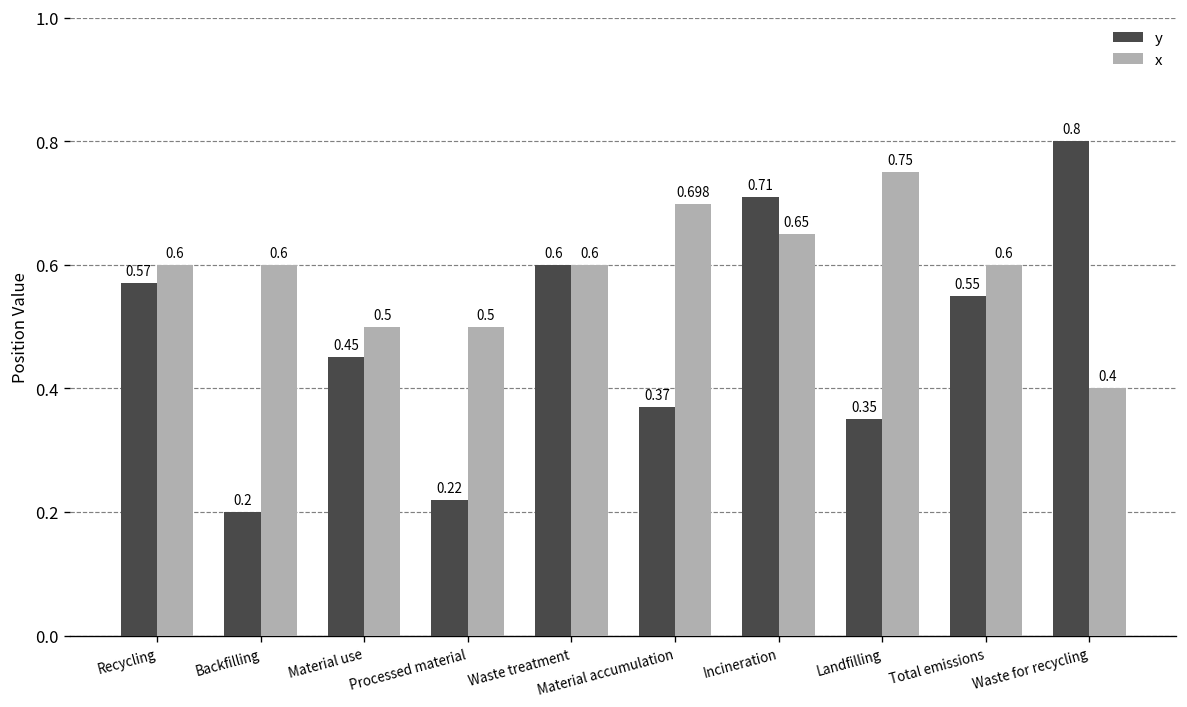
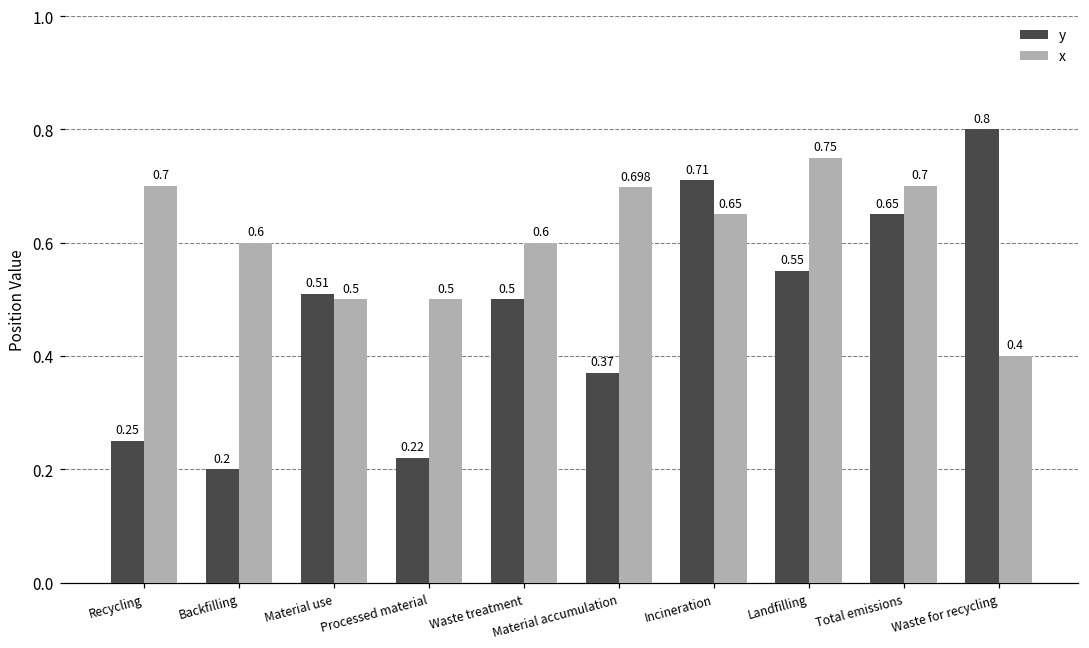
y, Recycling: 0.57 -> 0.25
x, Recycling: 0.6 -> 0.7
y, Material use: 0.45 -> 0.51
y, Waste treatment: 0.6 -> 0.5
y, Landfilling: 0.35 -> 0.55
y, Total emissions: 0.55 -> 0.65
x, Total emissions: 0.6 -> 0.7
